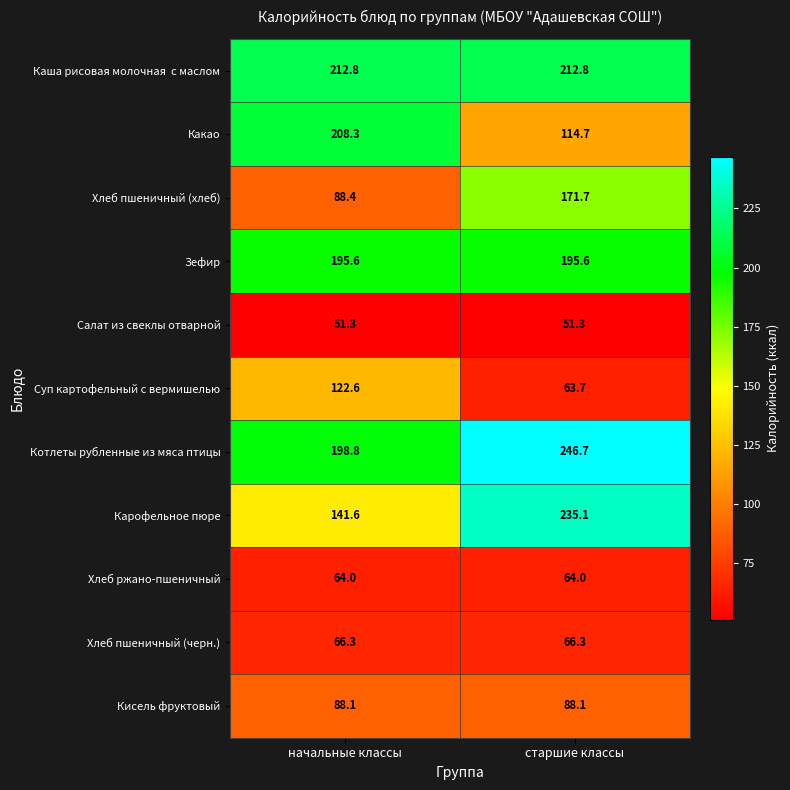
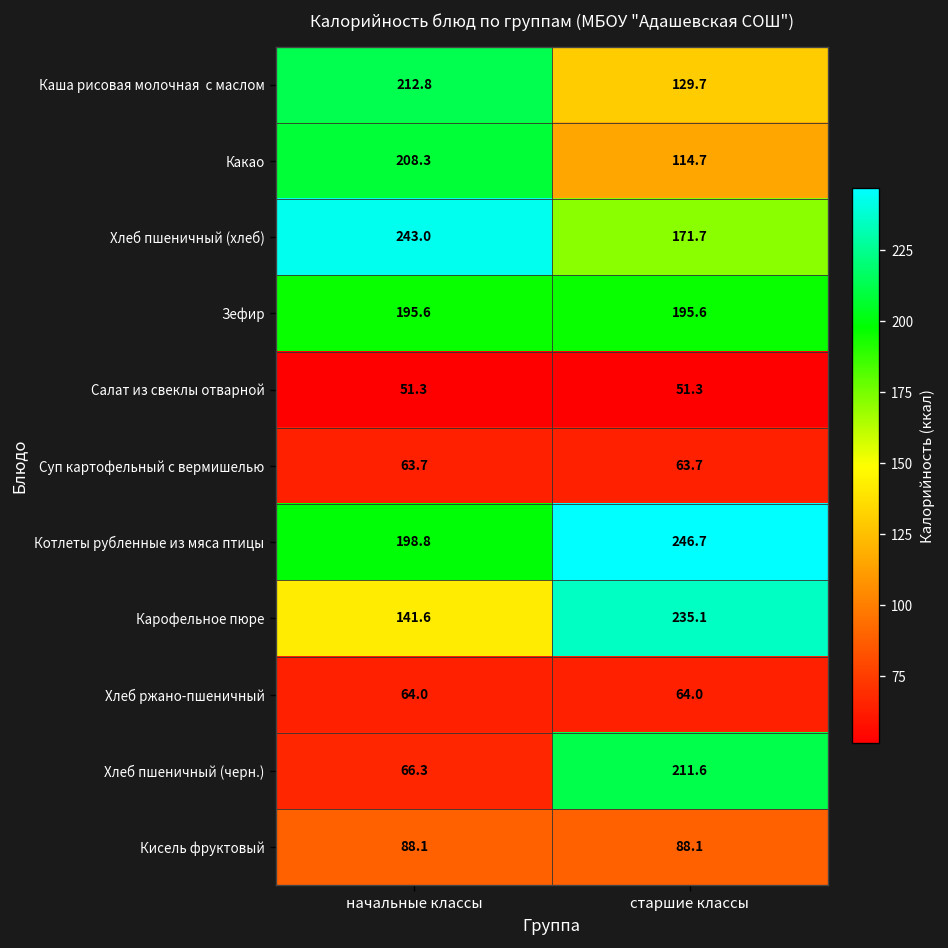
Каша рисовая молочная с маслом, старшие классы: 212.8 -> 129.7
Хлеб пшеничный (хлеб), начальные классы: 88.4 -> 243.0
Суп картофельный с вермишелью, начальные классы: 122.6 -> 63.7
Хлеб пшеничный (черн.), старшие классы: 66.3 -> 211.6
